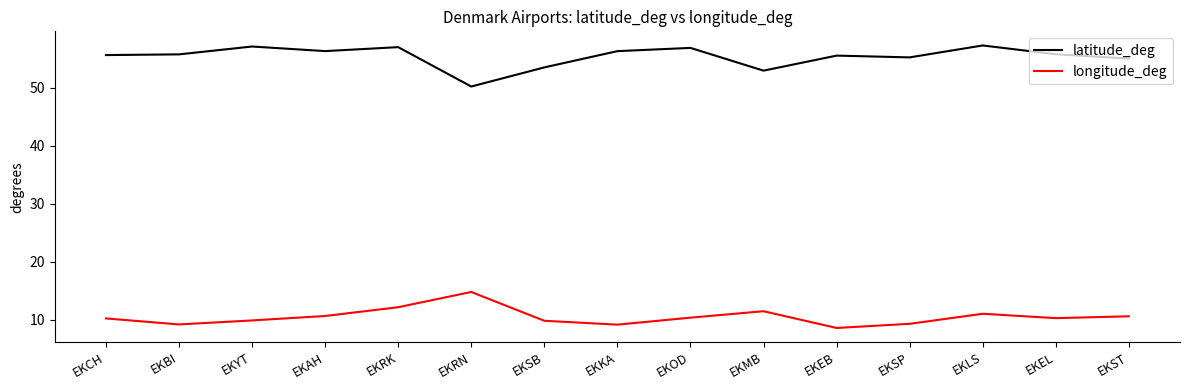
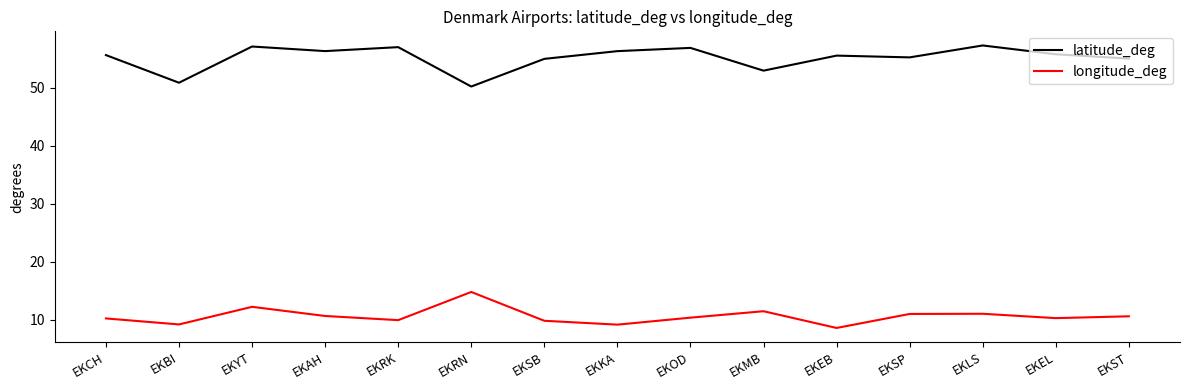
latitude_deg, EKBI: 56 -> 51
longitude_deg, EKYT: 10 -> 12
longitude_deg, EKRK: 12 -> 10
latitude_deg, EKSB: 53 -> 55
longitude_deg, EKSP: 9 -> 11
